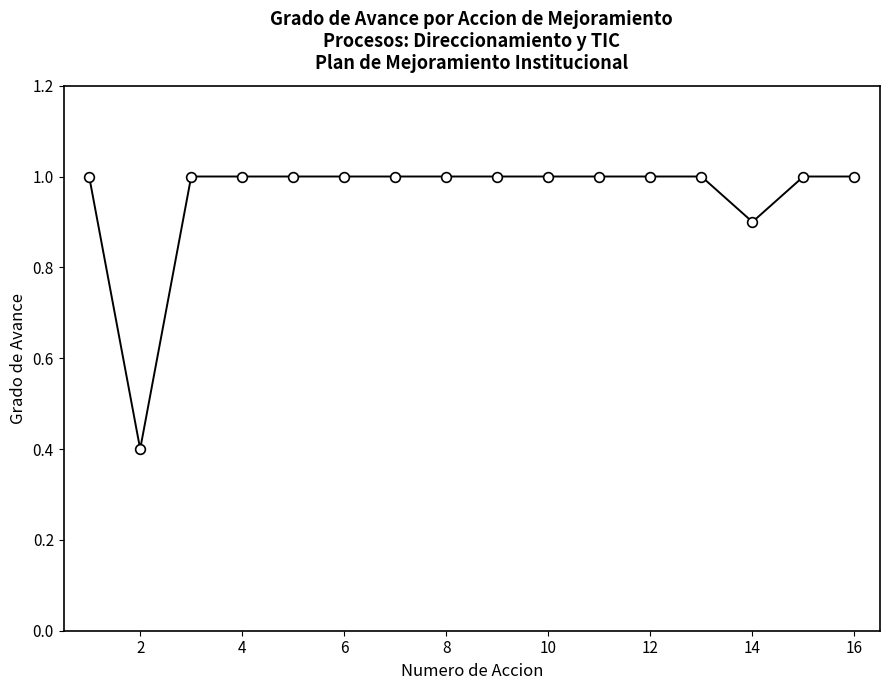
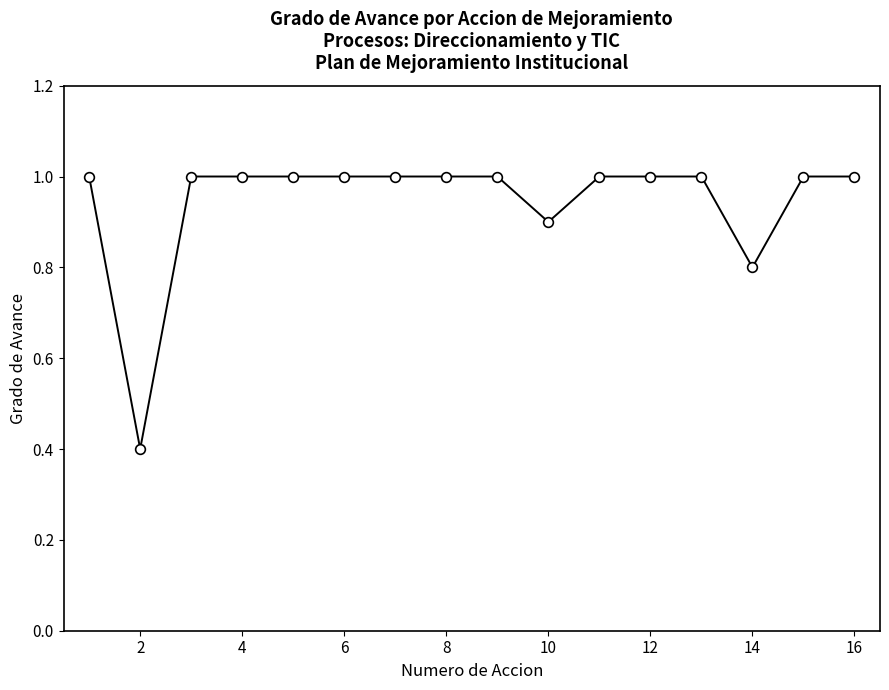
10: 1.0 -> 0.9
14: 0.9 -> 0.8
